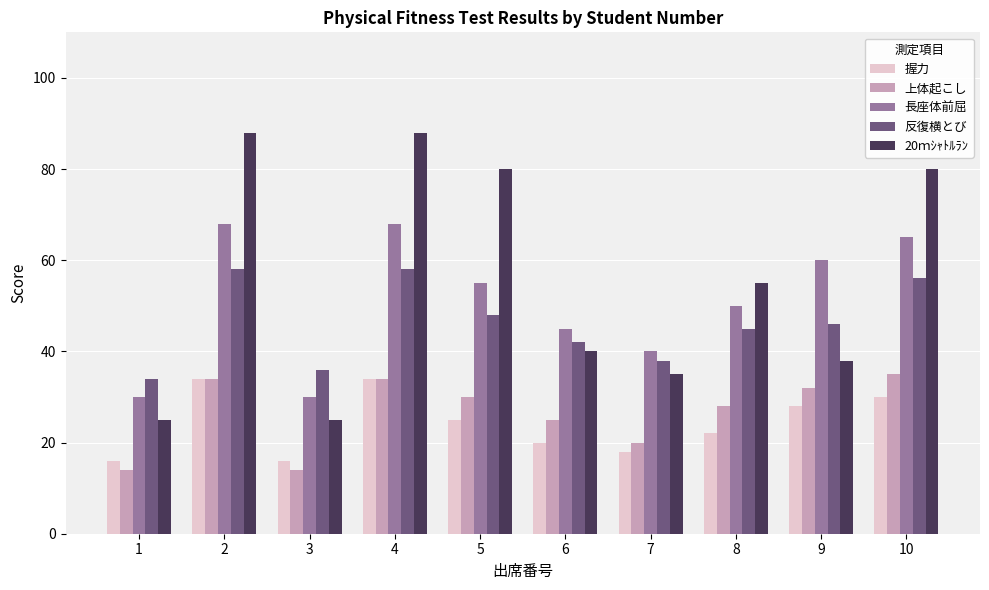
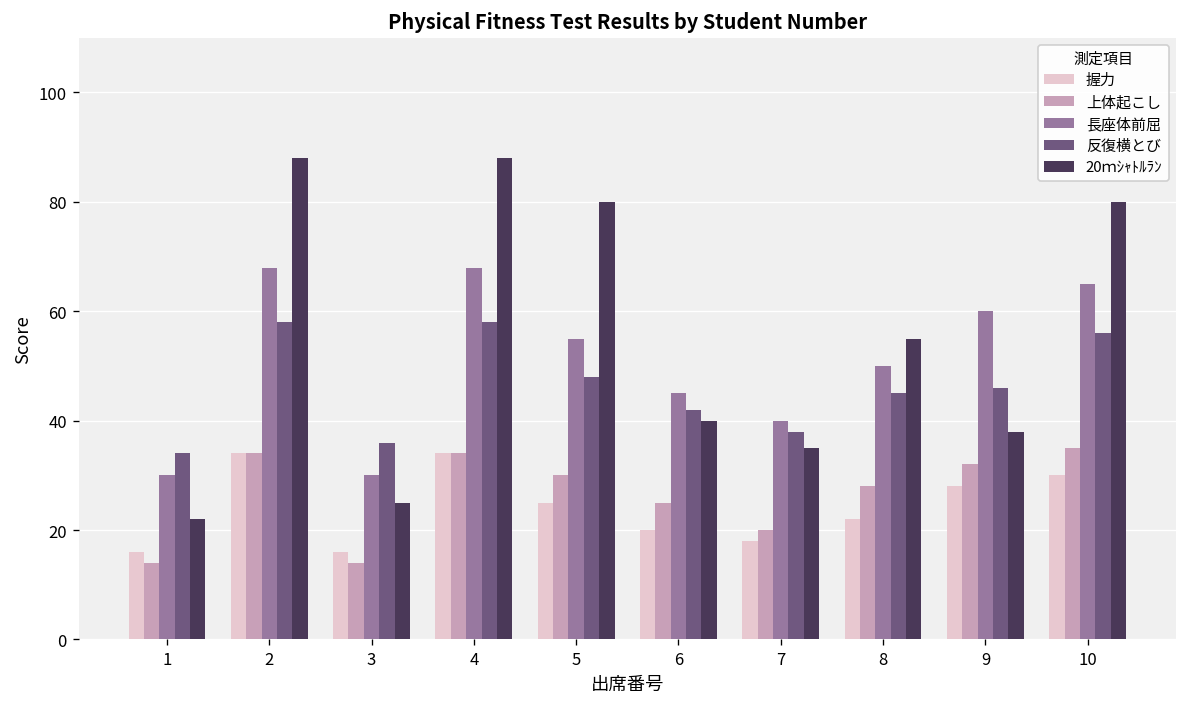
20ｍｼｬﾄﾙﾗﾝ, 1: 25 -> 22
